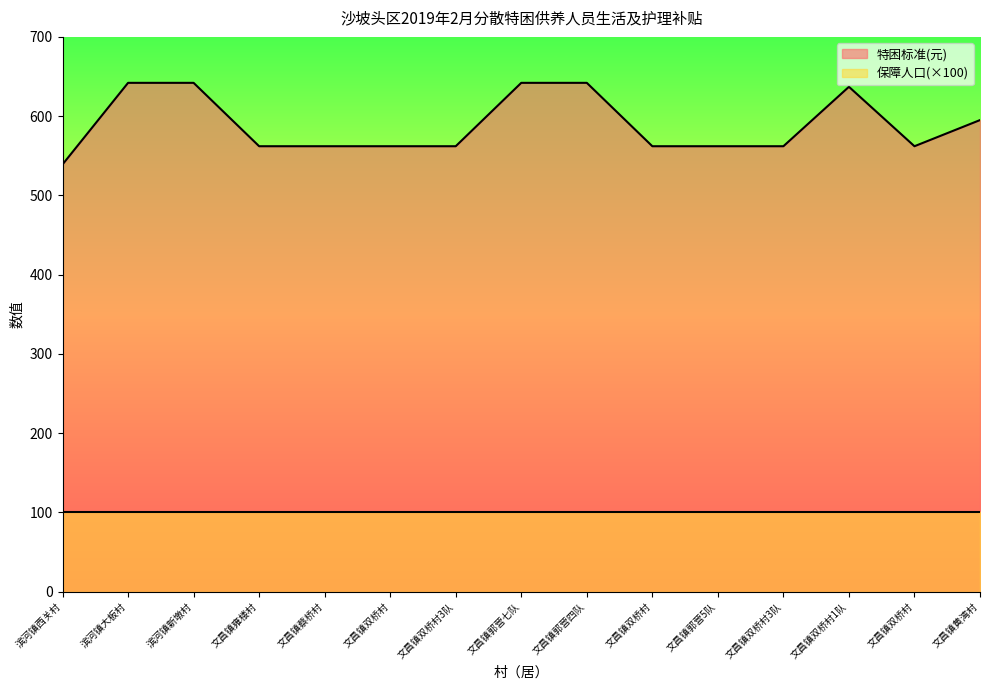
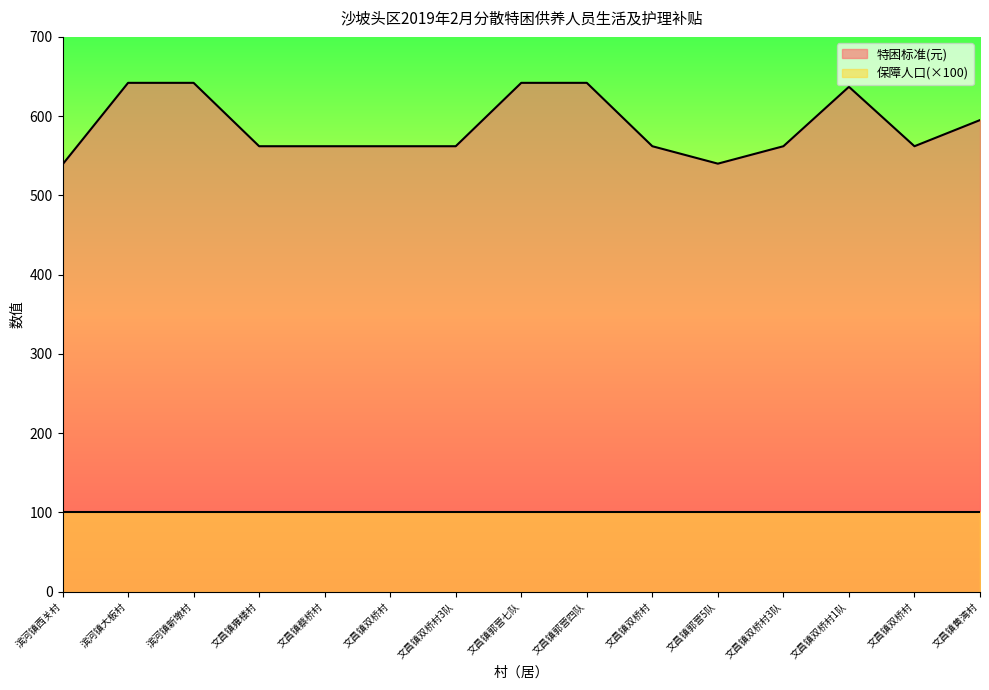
特困标准(元), 文昌镇郭营5队: 560 -> 540
